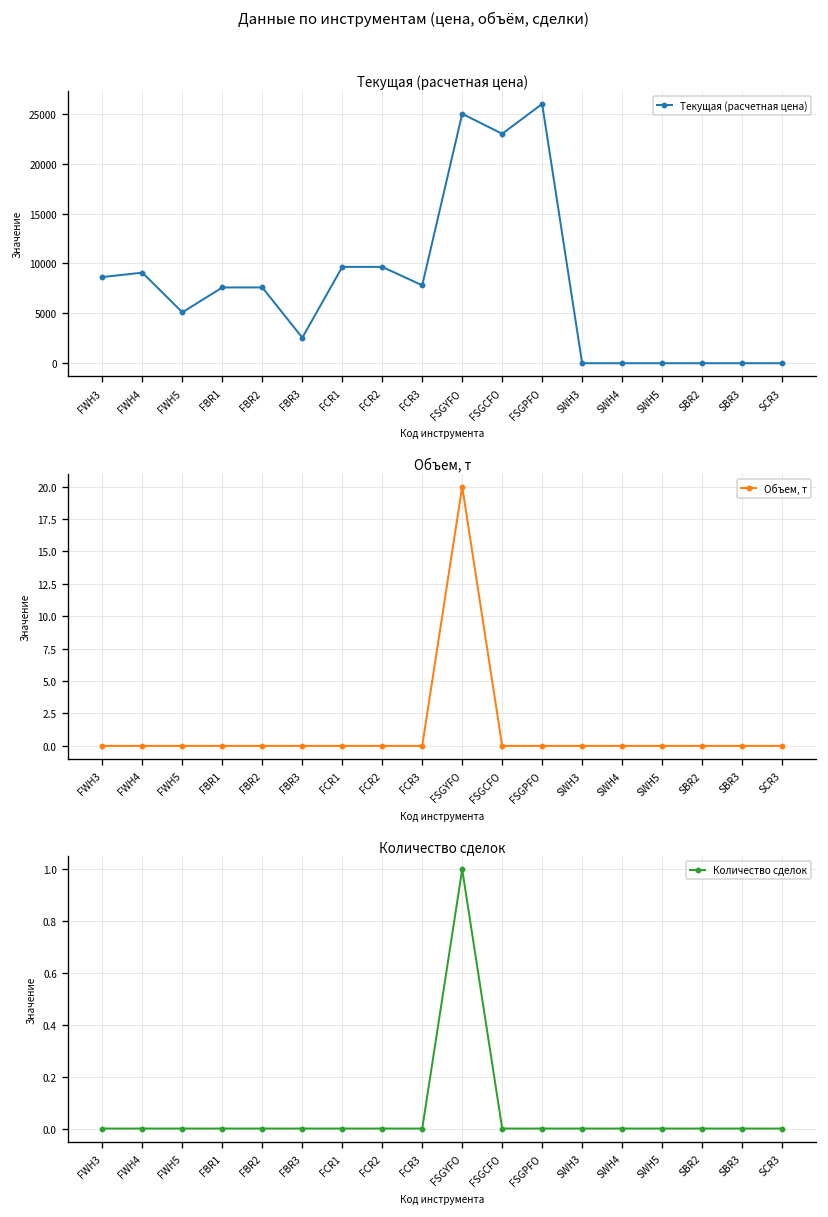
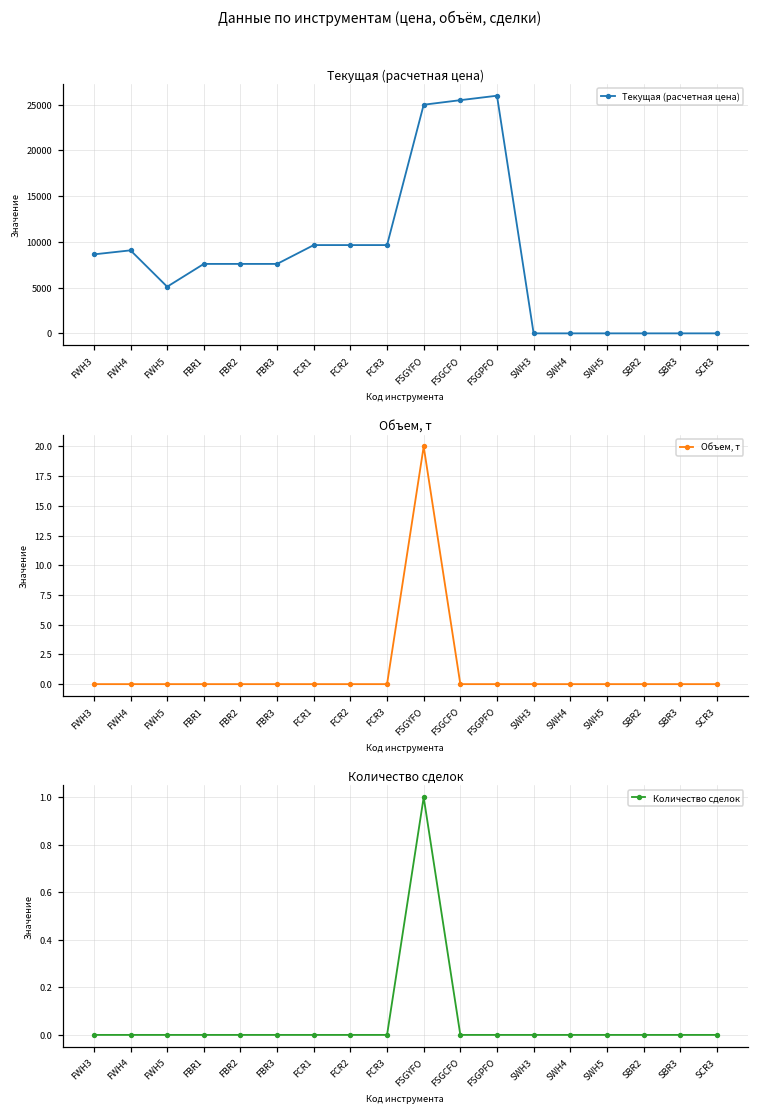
Текущая (расчетная цена), FBR3: 3000 -> 8000
Текущая (расчетная цена), FCR3: 8000 -> 10000
Текущая (расчетная цена), FSGCFO: 23000 -> 26000
